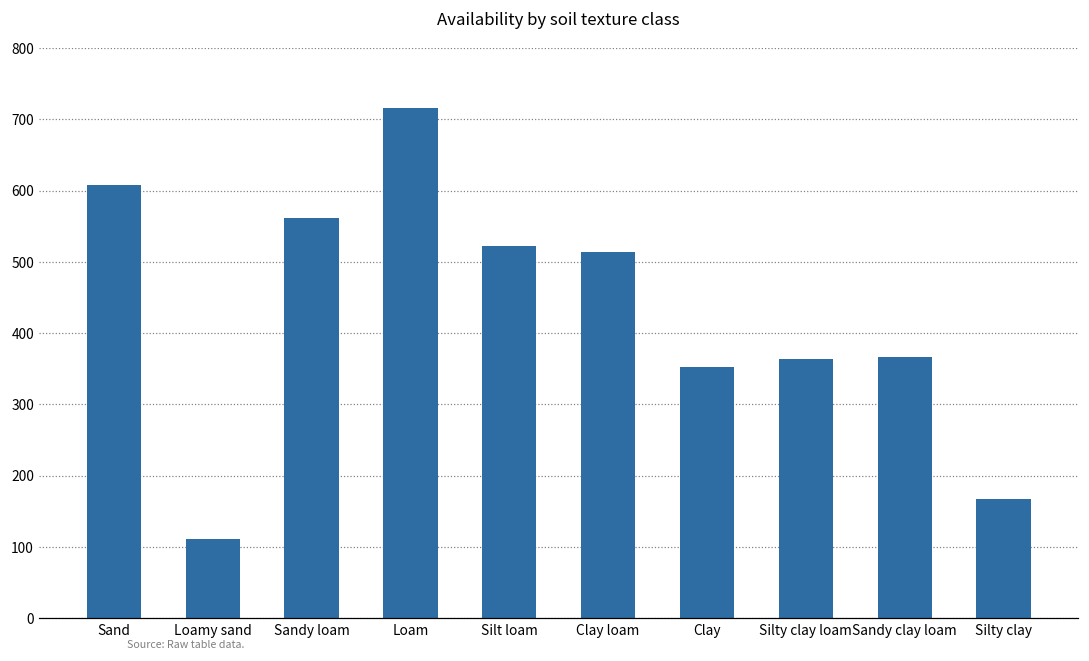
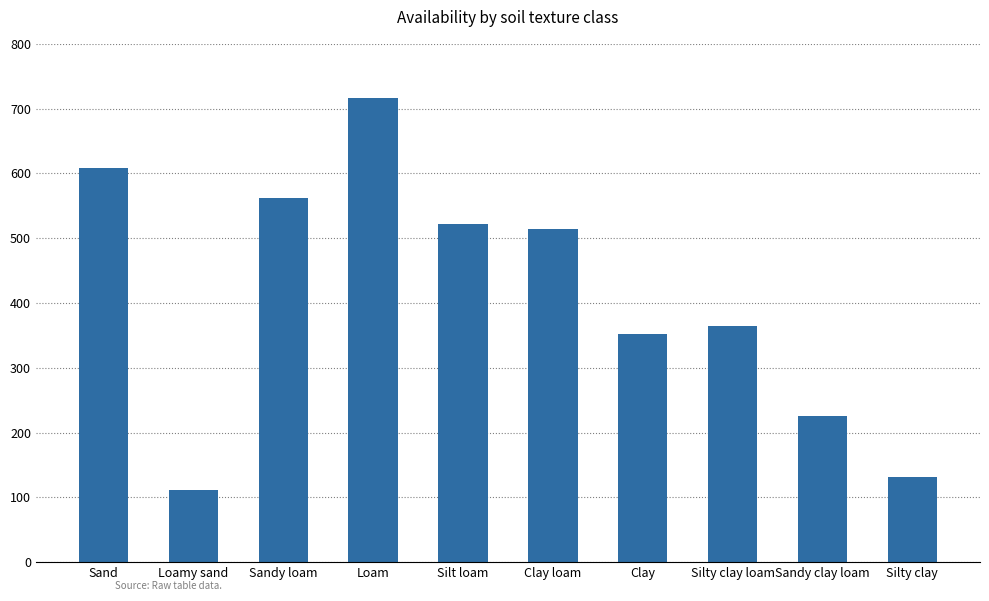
Sandy clay loam: 370 -> 230
Silty clay: 170 -> 130
